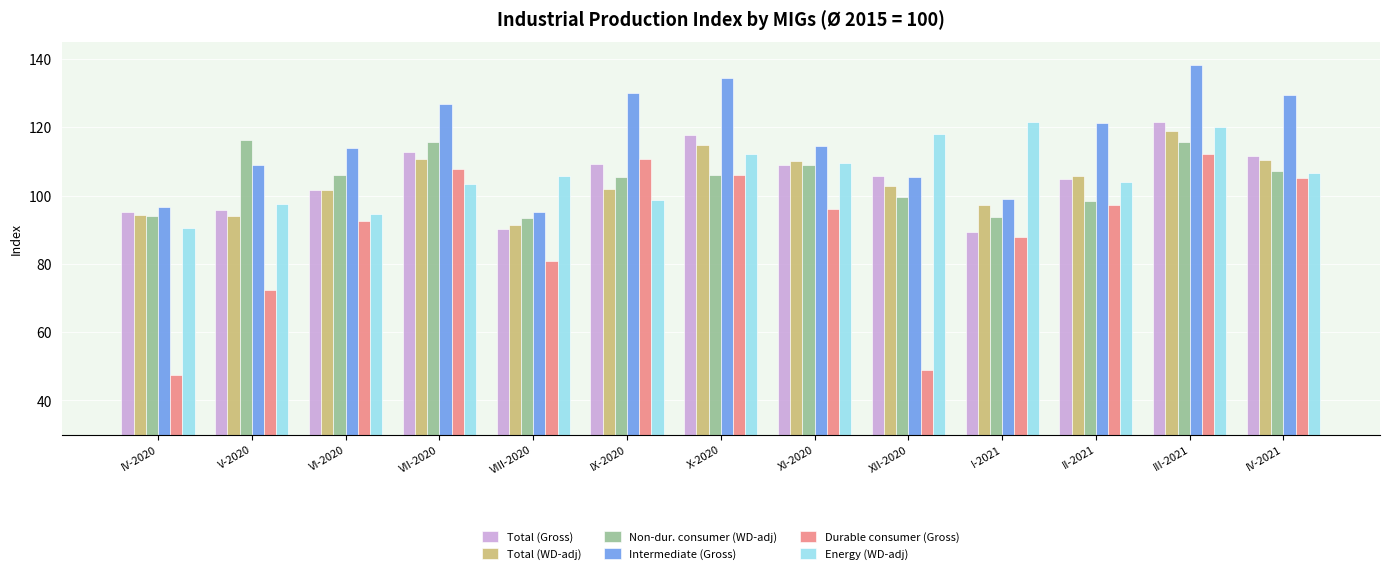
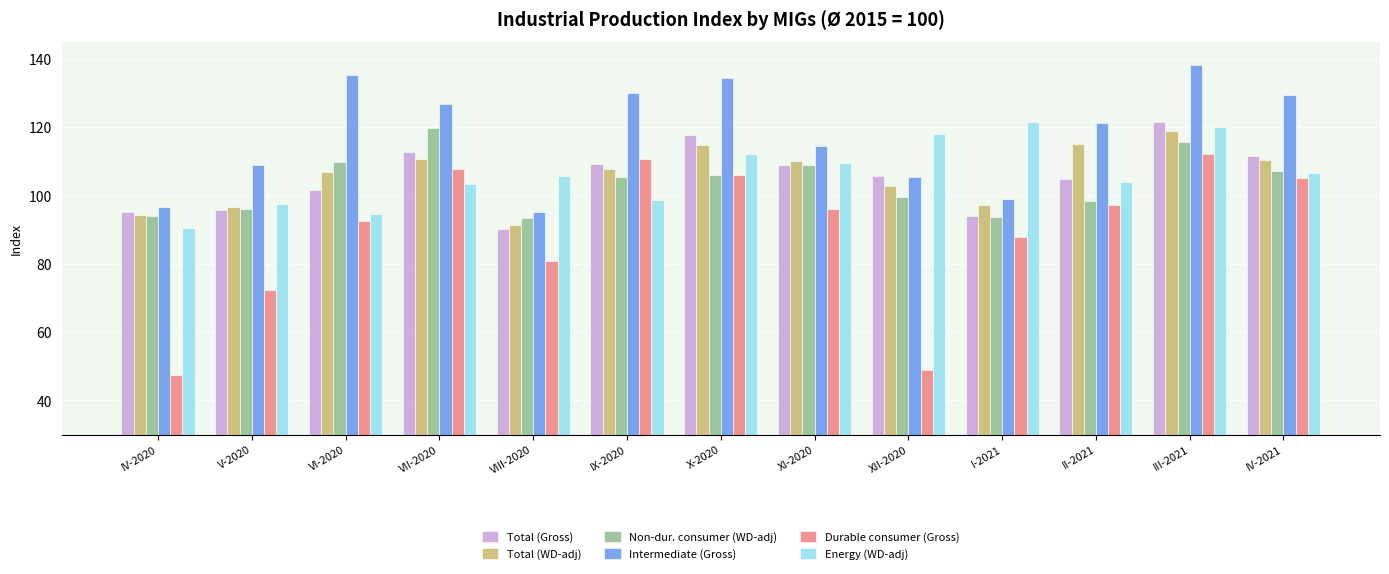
Total (WD-adj), V-2020: 94 -> 97
Non-dur. consumer (WD-adj), V-2020: 116 -> 96
Total (WD-adj), VI-2020: 102 -> 107
Non-dur. consumer (WD-adj), VI-2020: 106 -> 110
Intermediate (Gross), VI-2020: 114 -> 135
Non-dur. consumer (WD-adj), VII-2020: 116 -> 120
Total (WD-adj), IX-2020: 102 -> 108
Total (Gross), I-2021: 89 -> 94
Total (WD-adj), II-2021: 106 -> 115
